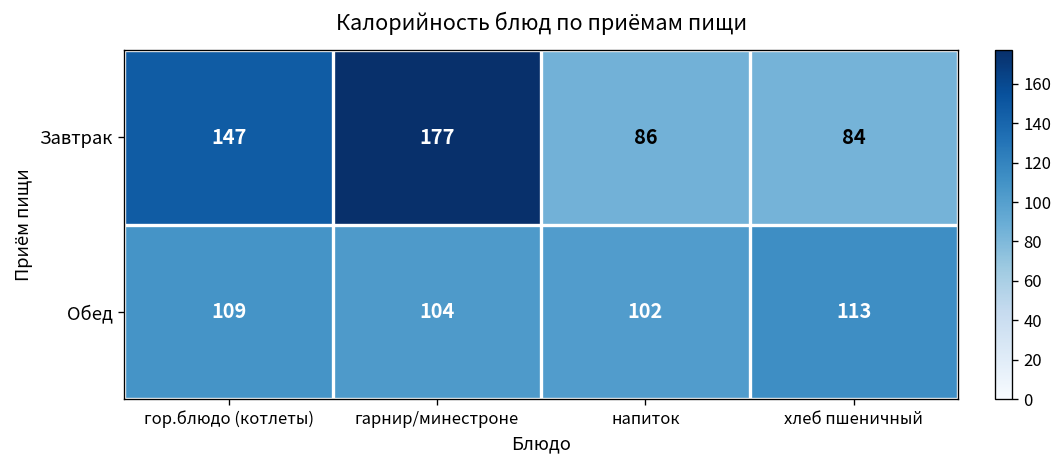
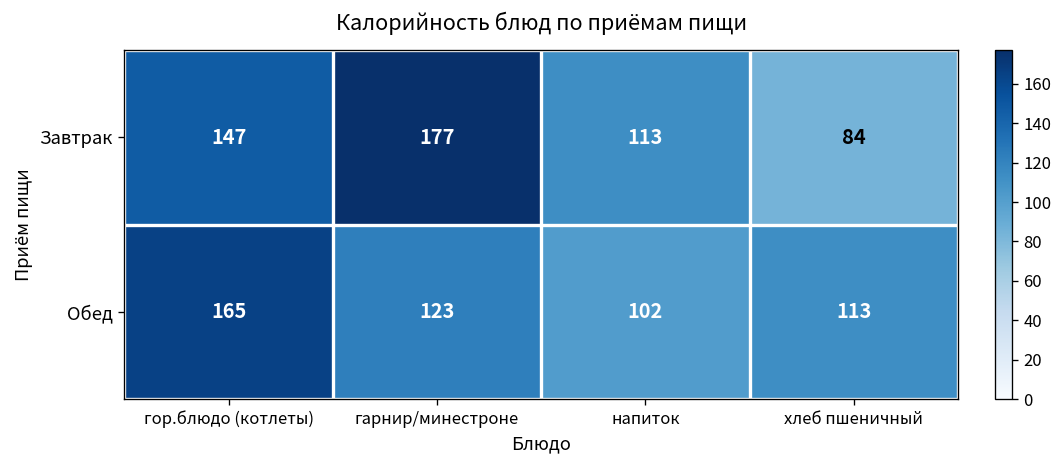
Завтрак, напиток: 86 -> 113
Обед, гор.блюдо (котлеты): 109 -> 165
Обед, гарнир/минестроне: 104 -> 123
